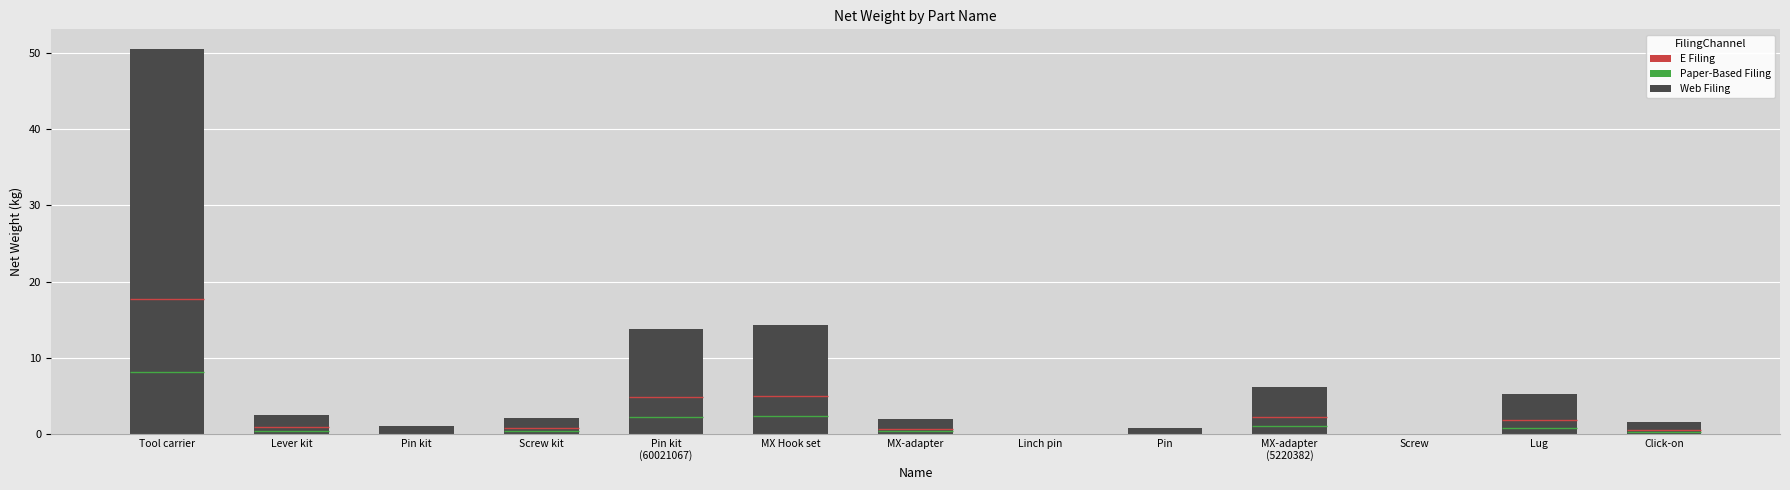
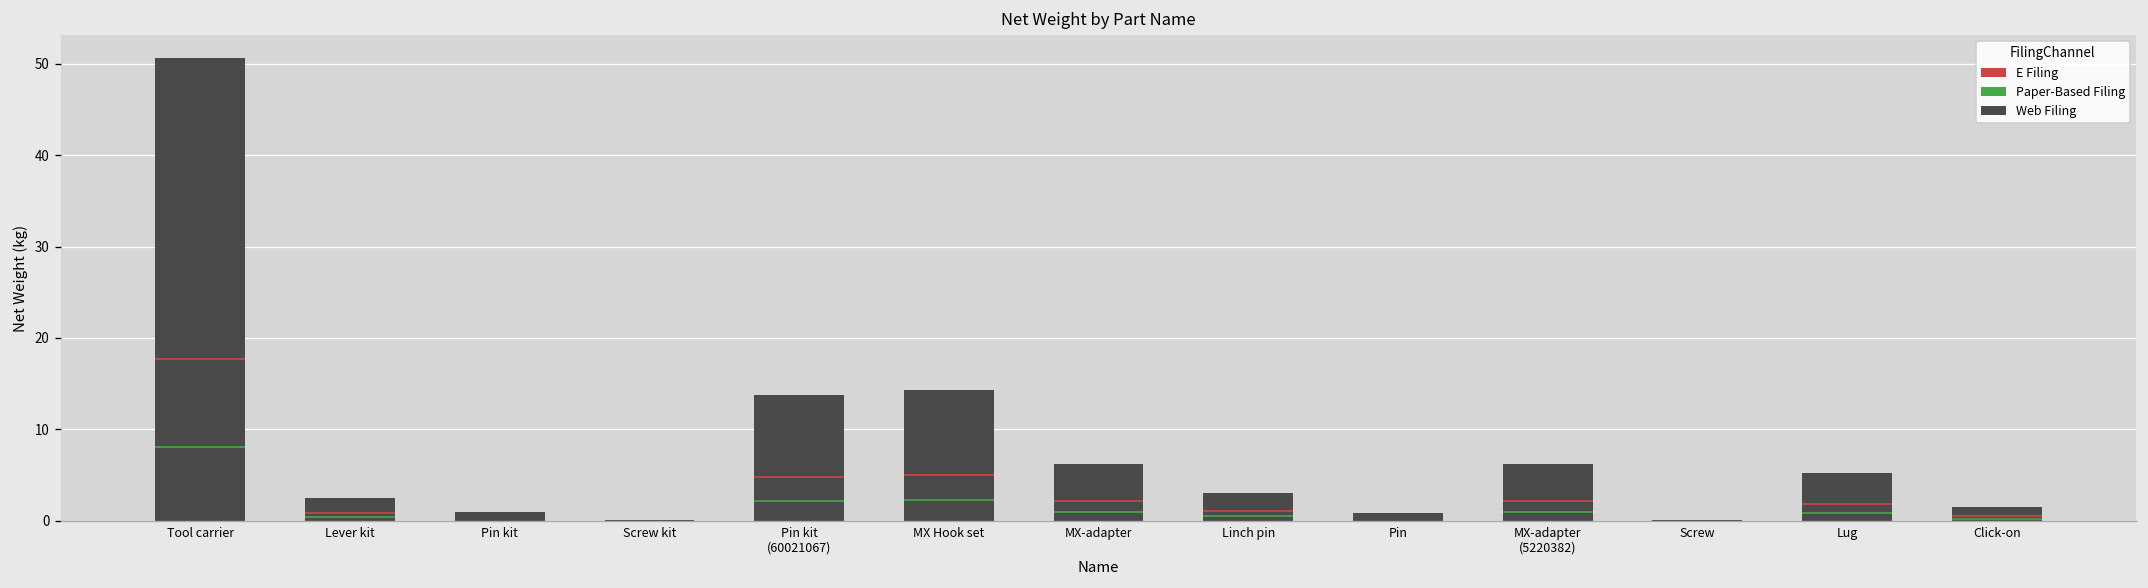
Screw kit: 2 -> 0
MX-adapter: 2 -> 6
Linch pin: 0 -> 3
